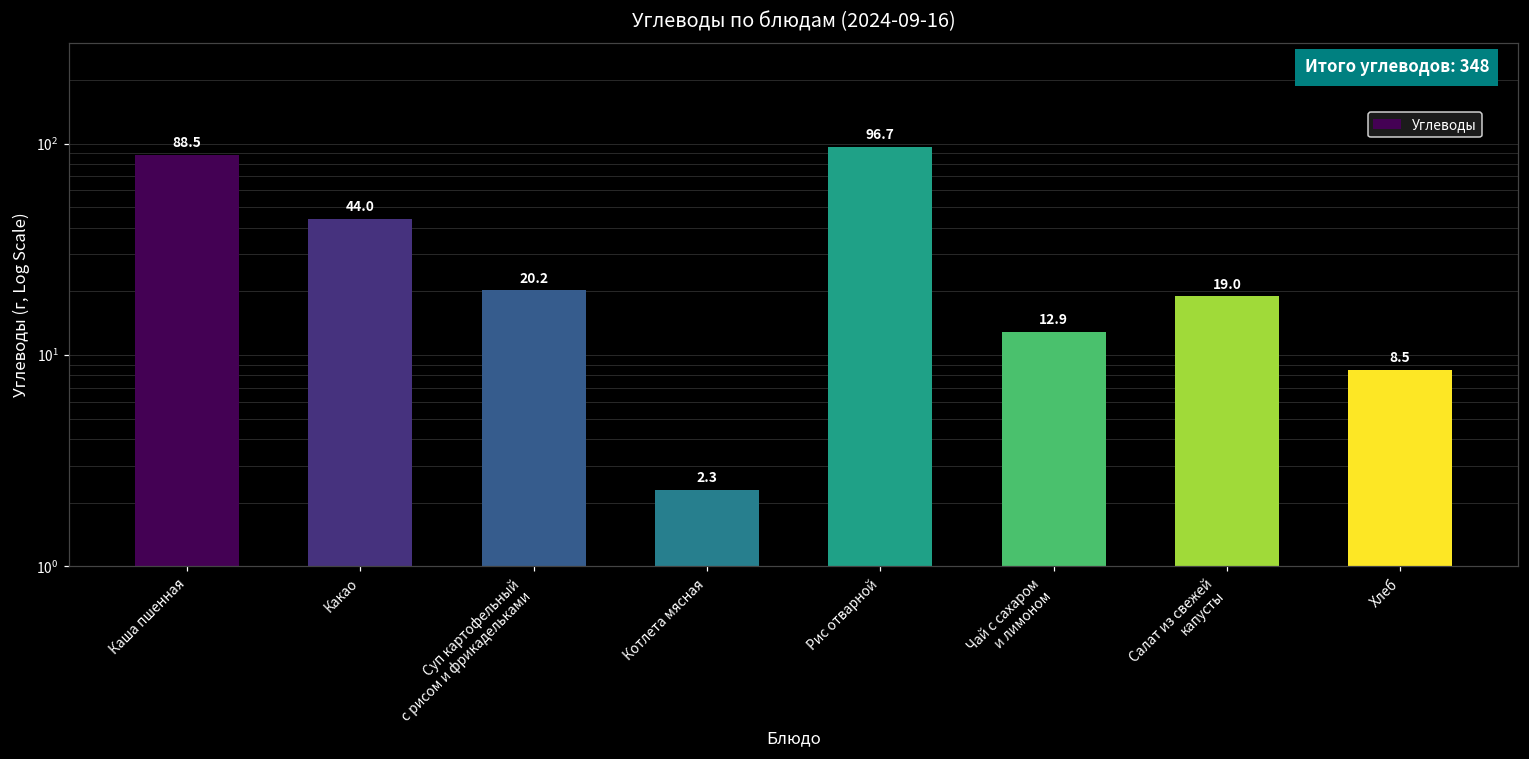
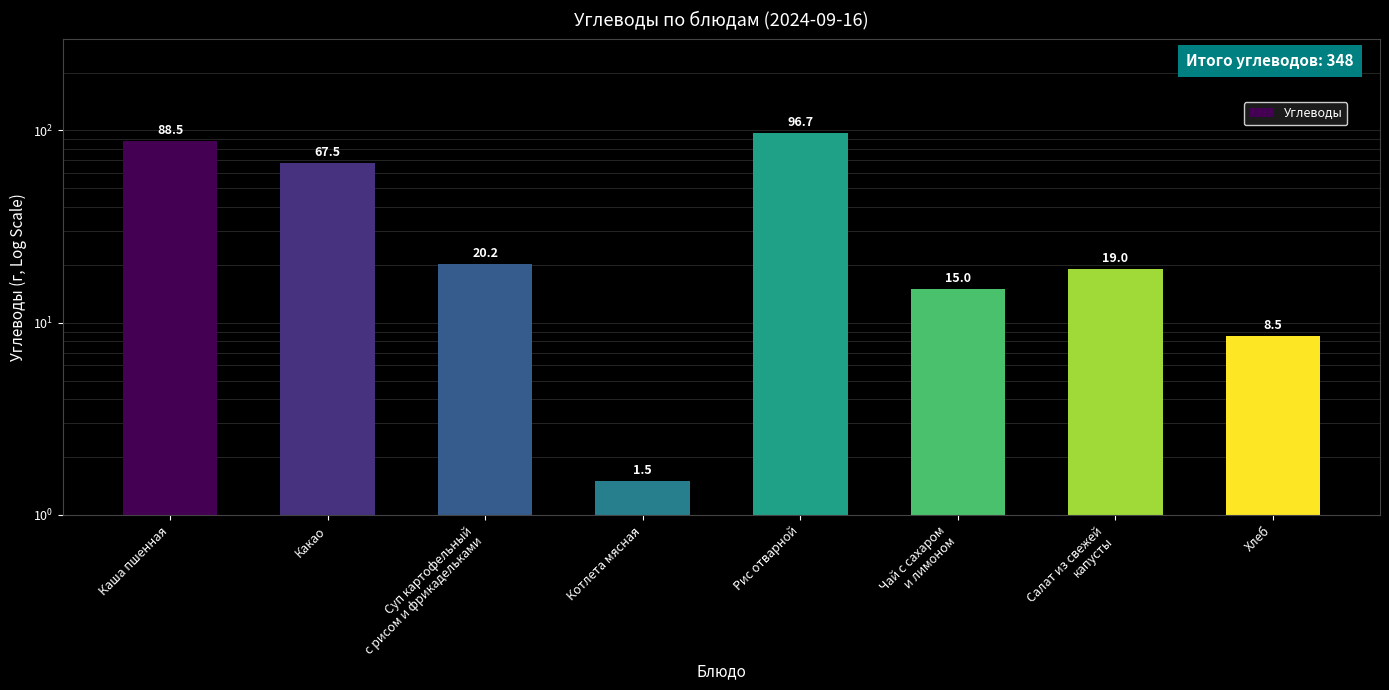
Какао: 44.0 -> 67.5
Котлета мясная: 2.3 -> 1.5
Чай с сахаром и лимоном: 12.9 -> 15.0
